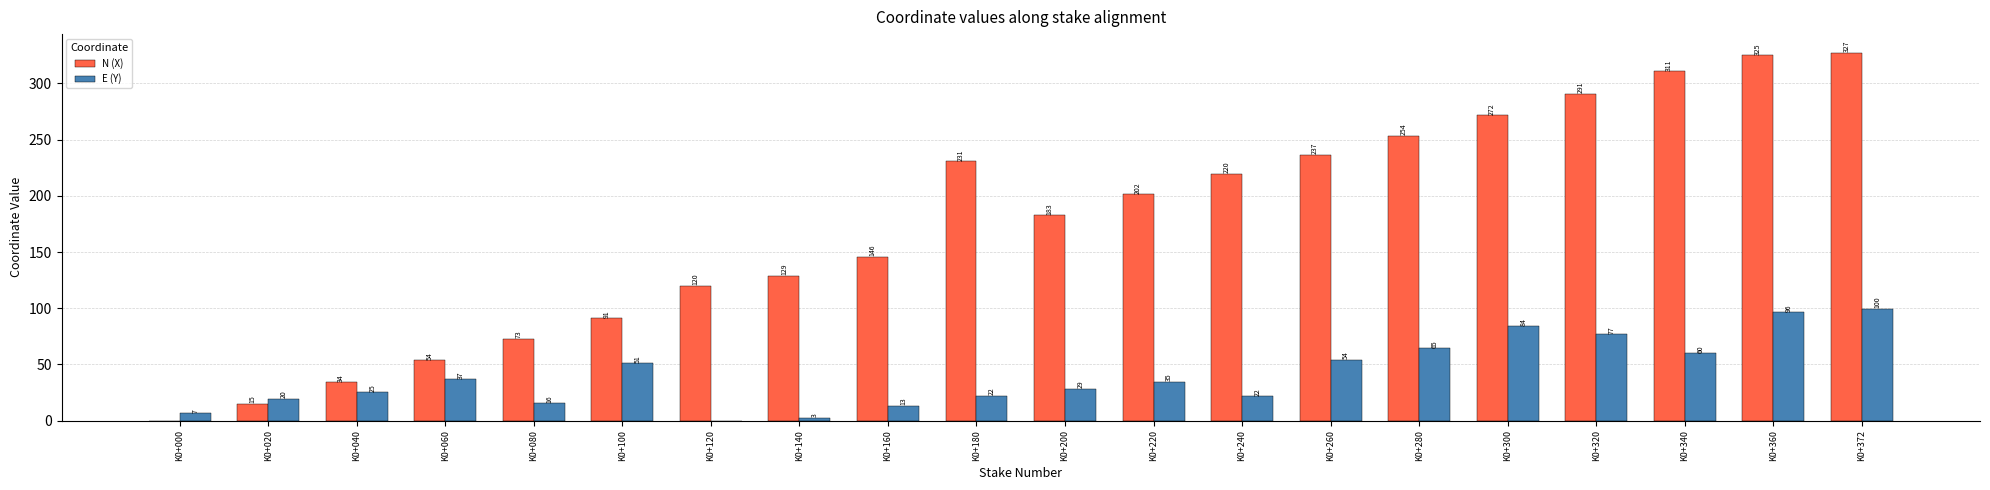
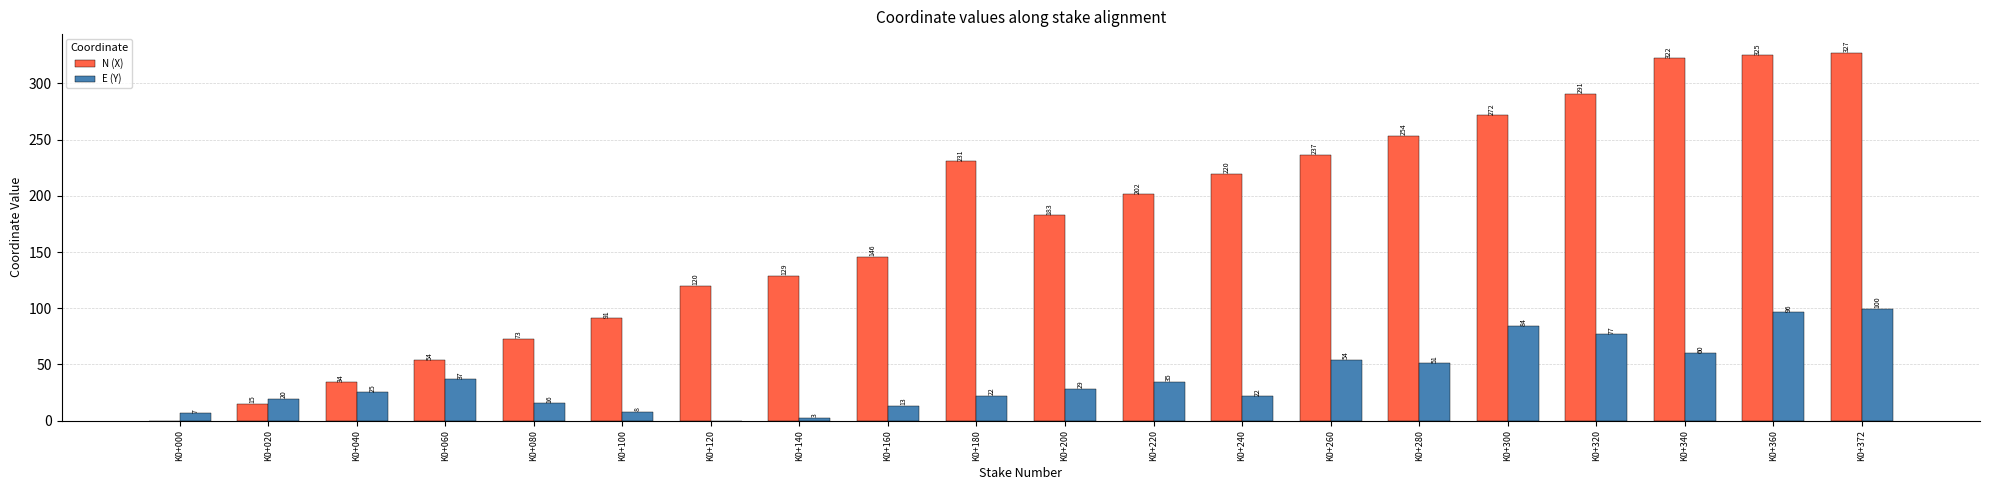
E (Y), K0+100: 51 -> 8
E (Y), K0+280: 65 -> 51
N (X), K0+340: 311 -> 322
